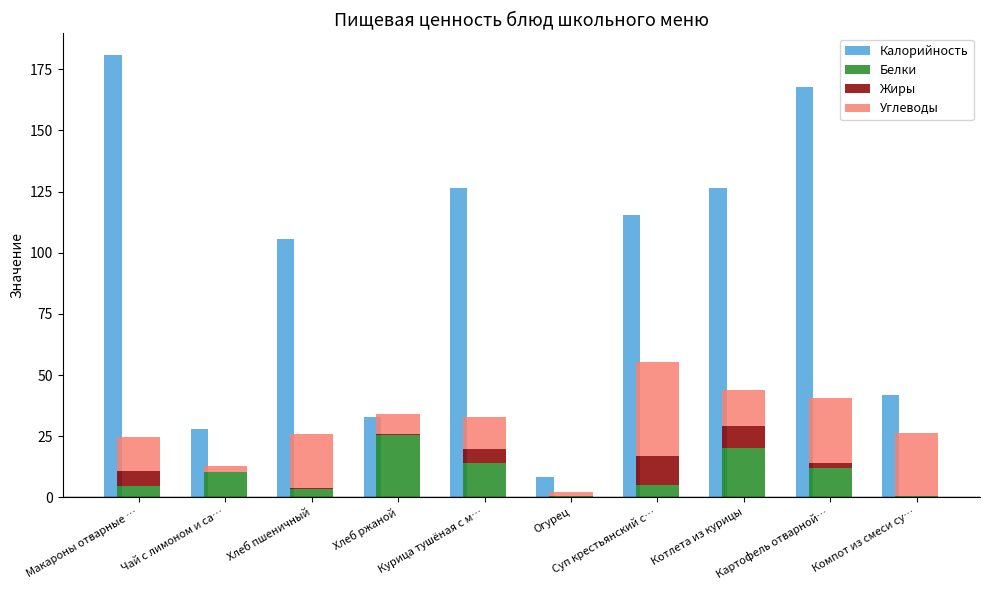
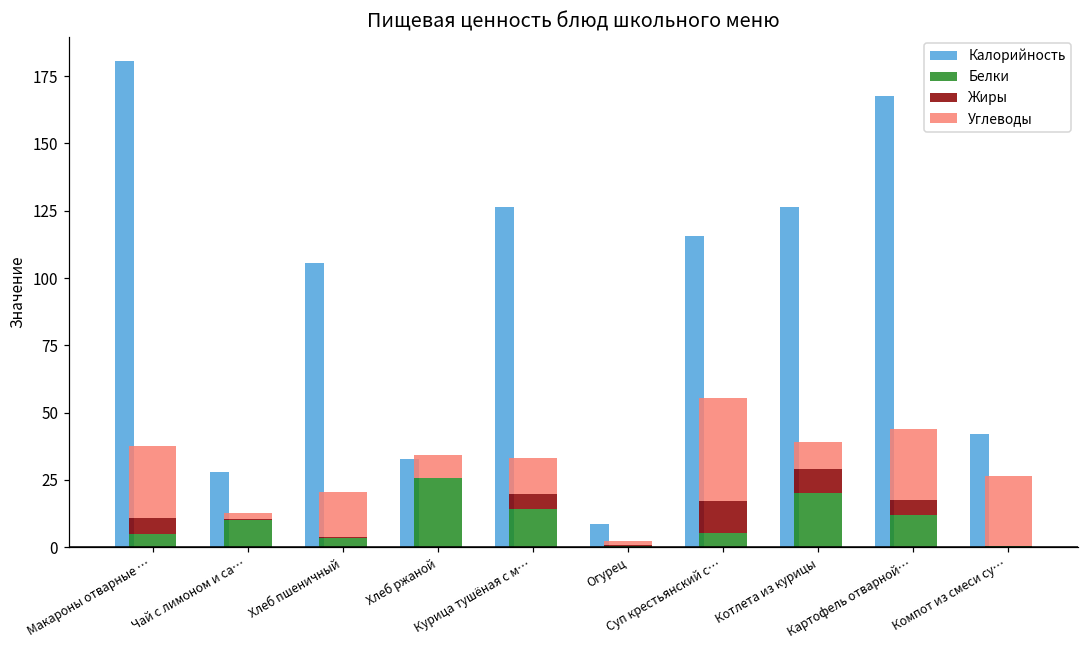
Углеводы, Макароны отварные …: 14 -> 27
Углеводы, Хлеб пшеничный: 22 -> 17
Углеводы, Котлета из курицы: 15 -> 10
Жиры, Картофель отварной…: 2 -> 5
